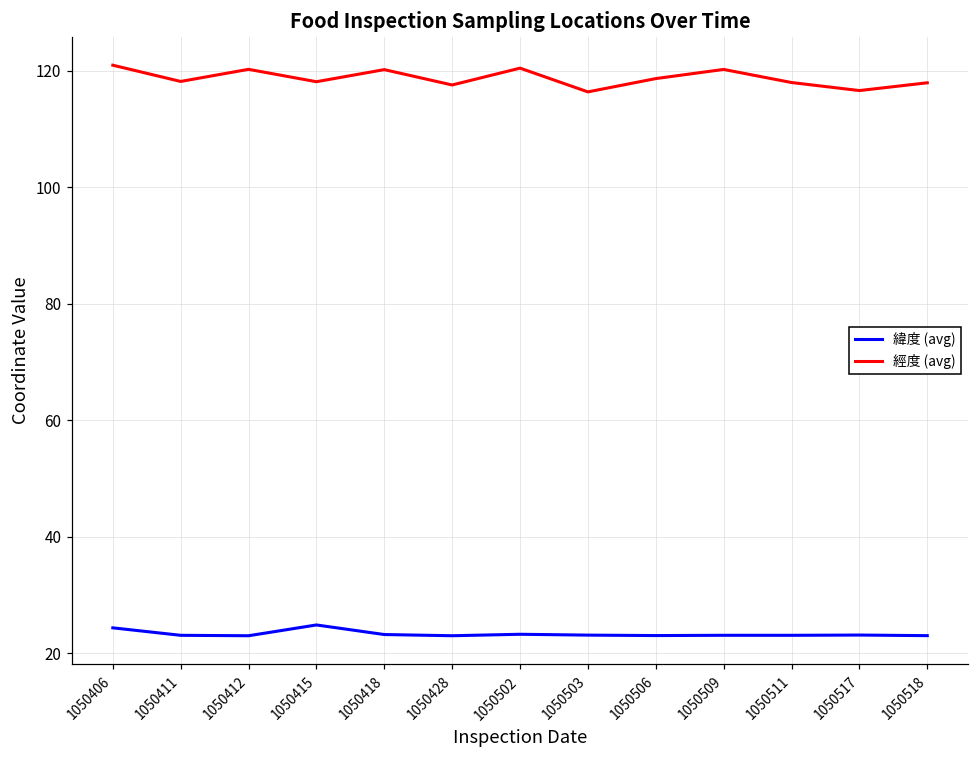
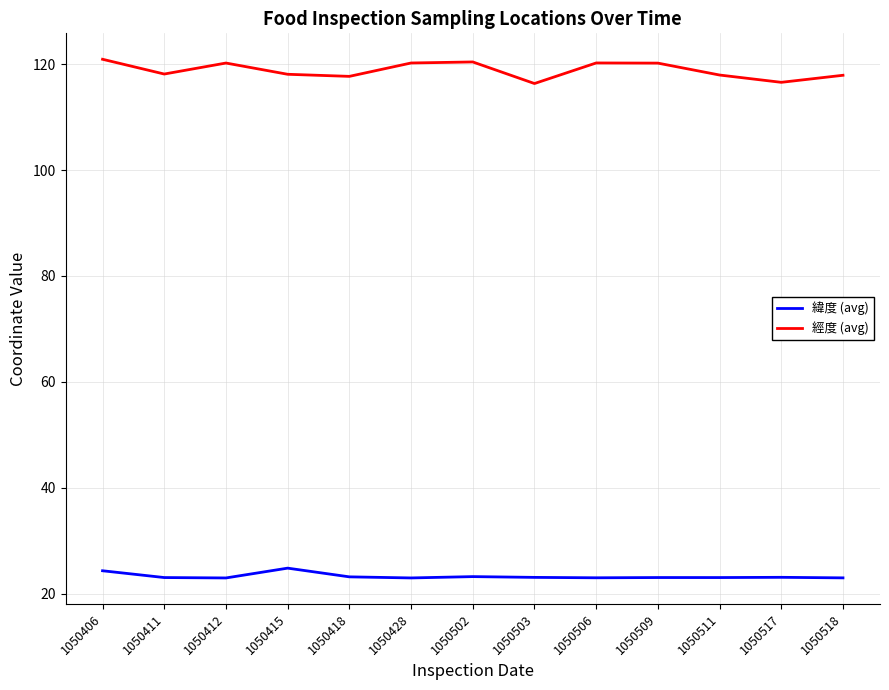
經度 (avg), 1050418: 120 -> 118
經度 (avg), 1050428: 118 -> 120
經度 (avg), 1050506: 119 -> 120
